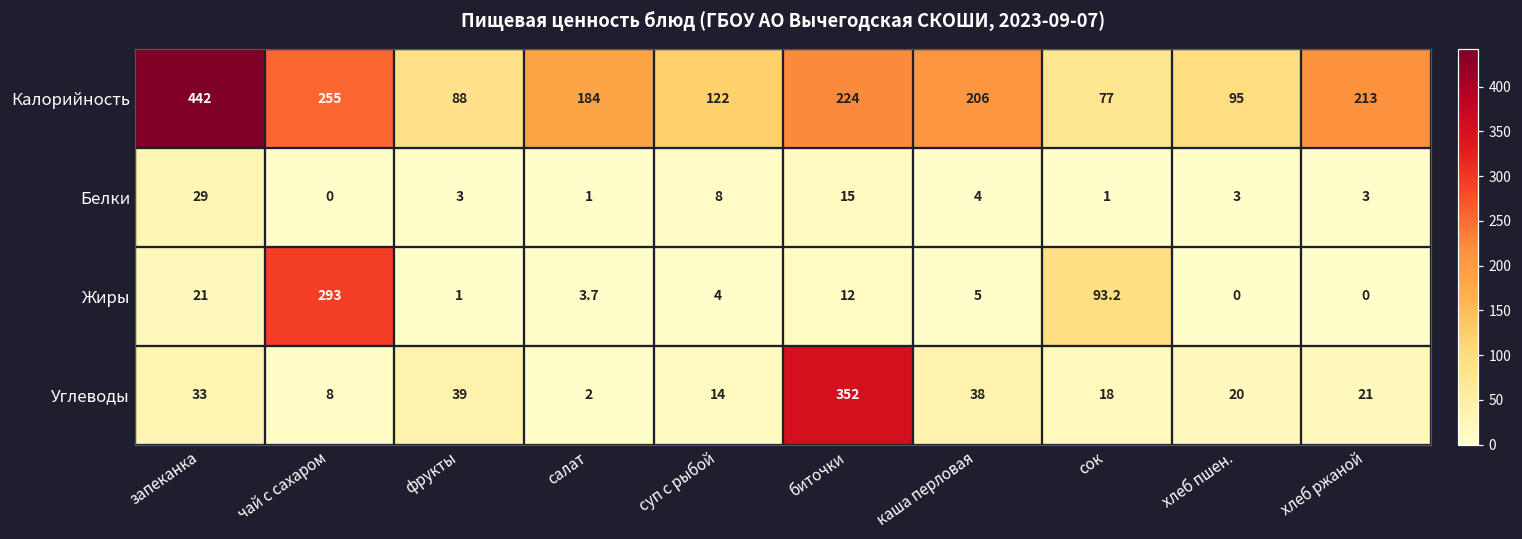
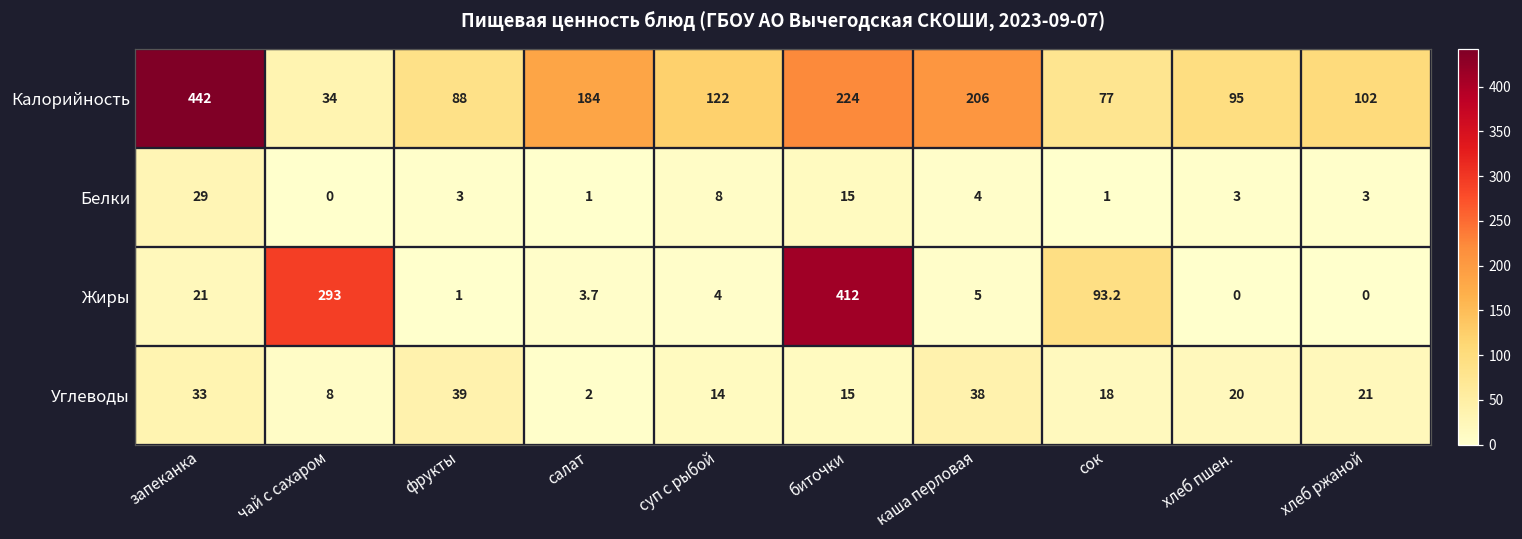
Калорийность, чай с сахаром: 255 -> 34
Калорийность, хлеб ржаной: 213 -> 102
Жиры, биточки: 12 -> 412
Углеводы, биточки: 352 -> 15
